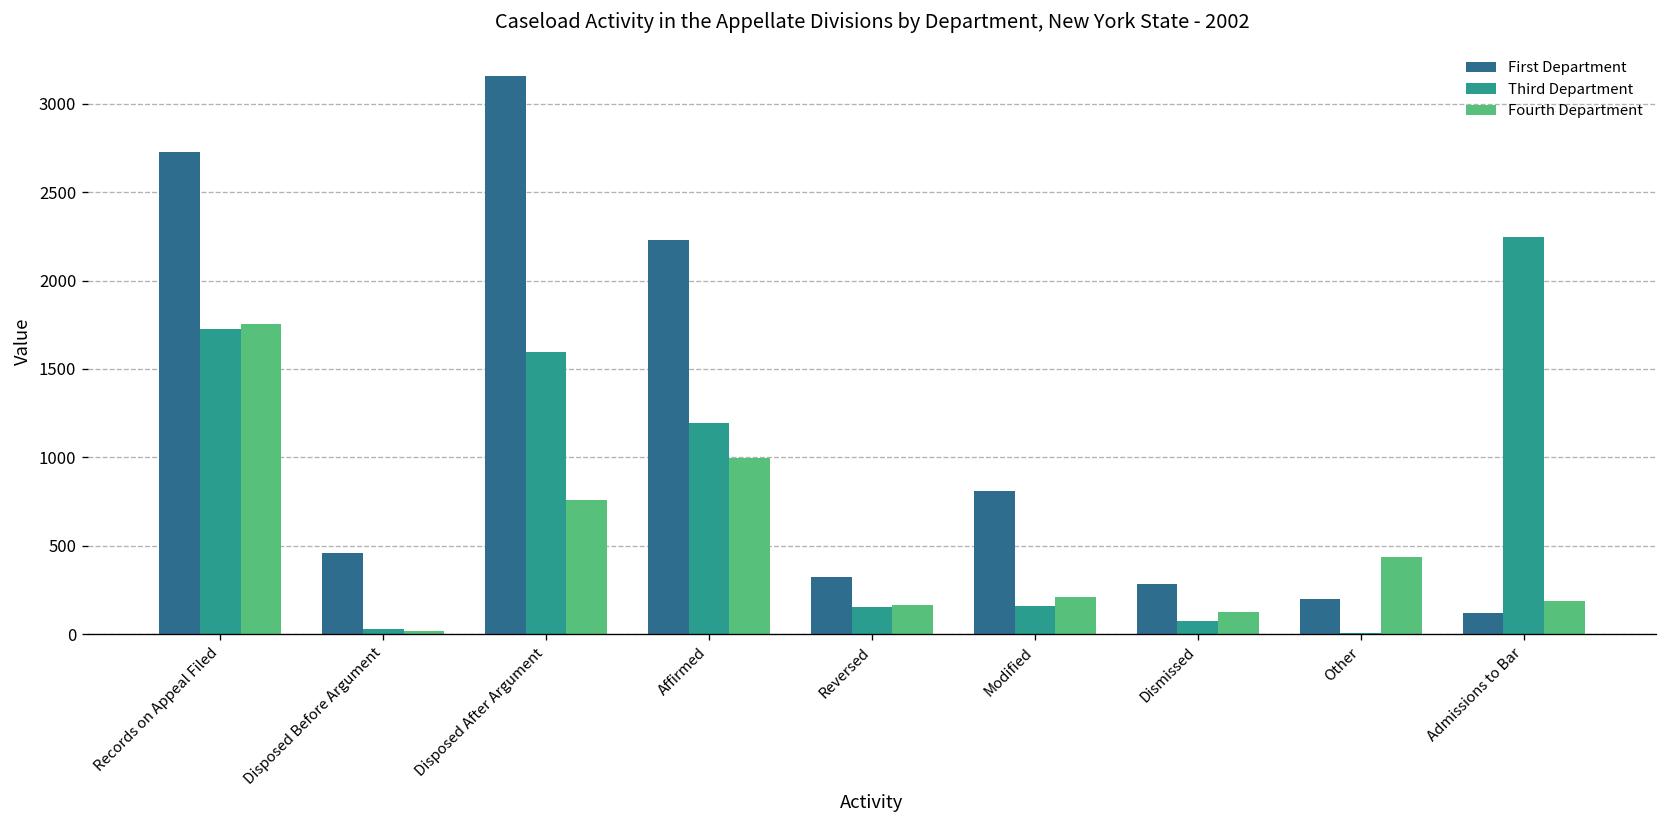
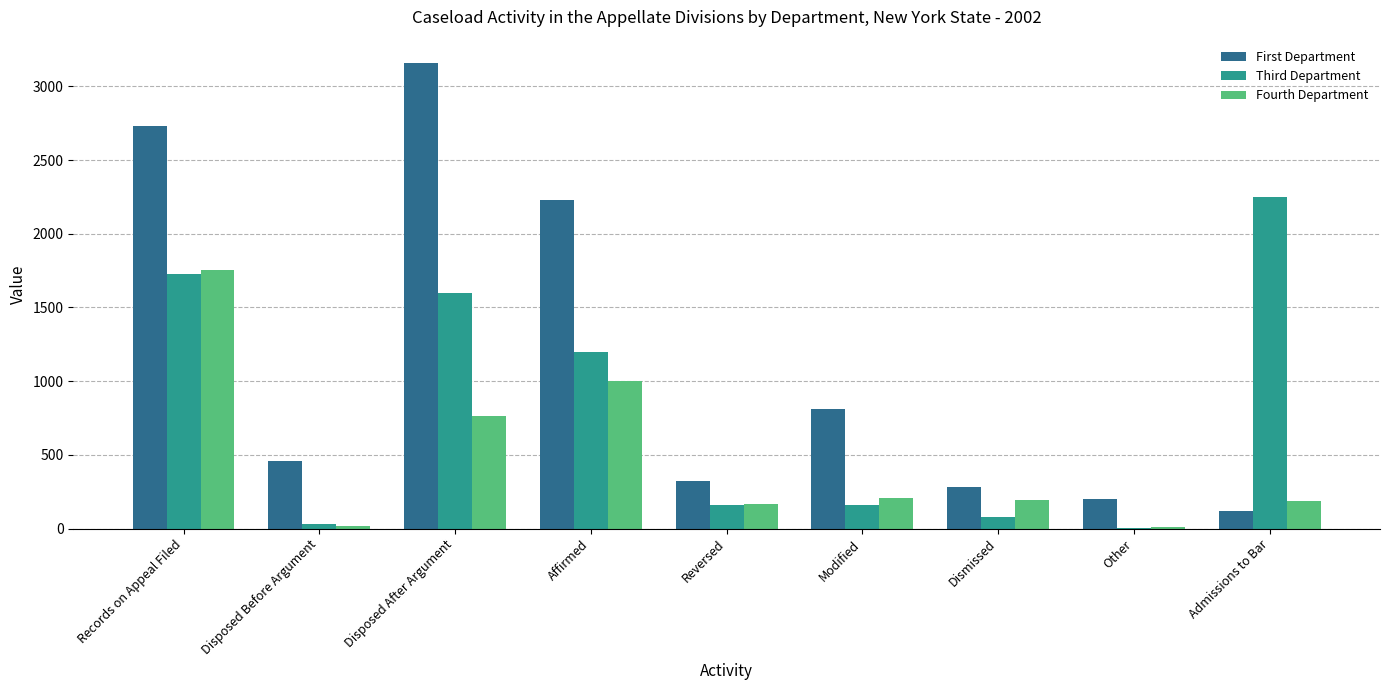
Fourth Department, Dismissed: 130 -> 190
Fourth Department, Other: 440 -> 10
